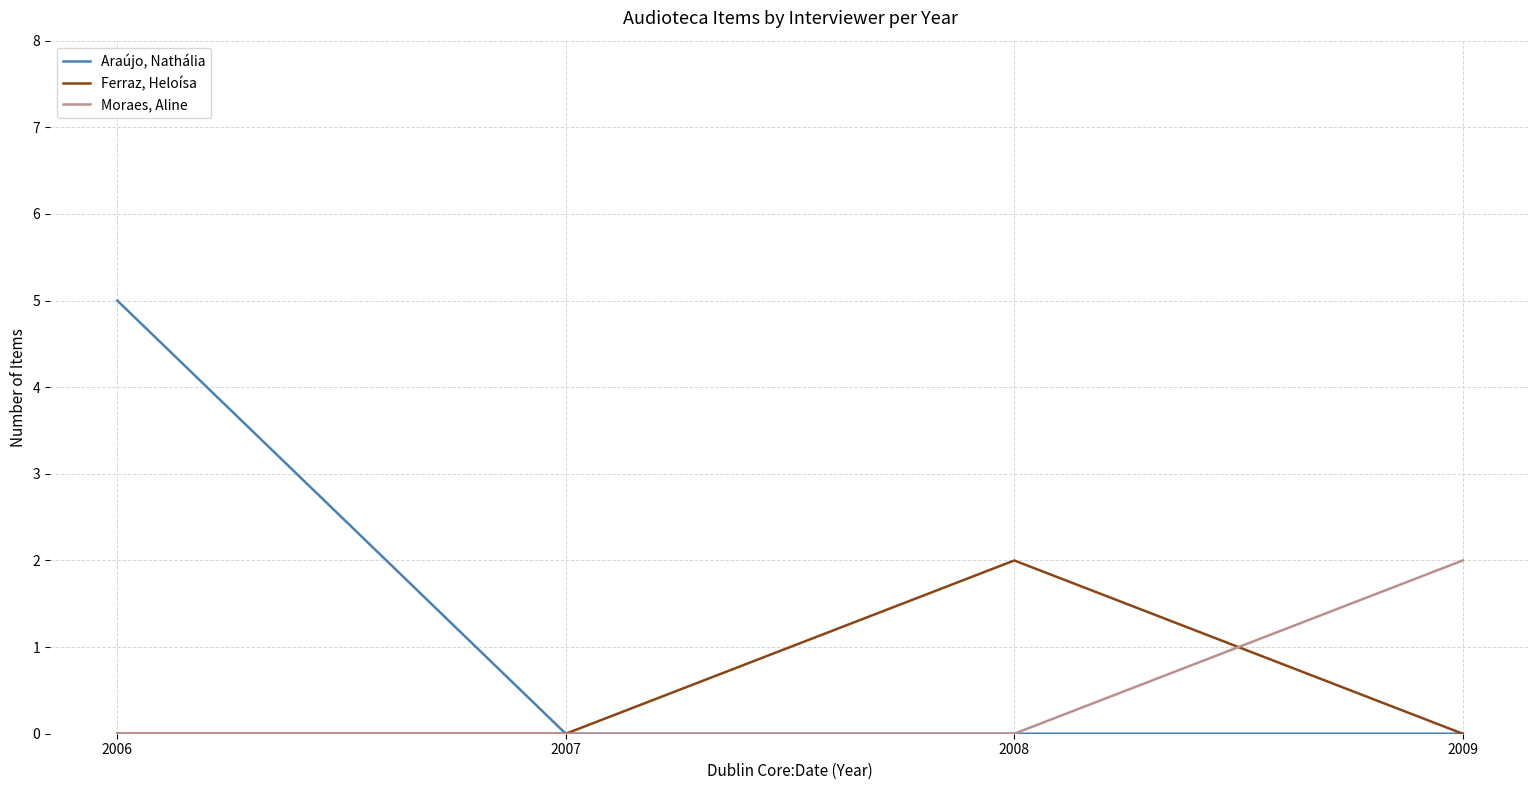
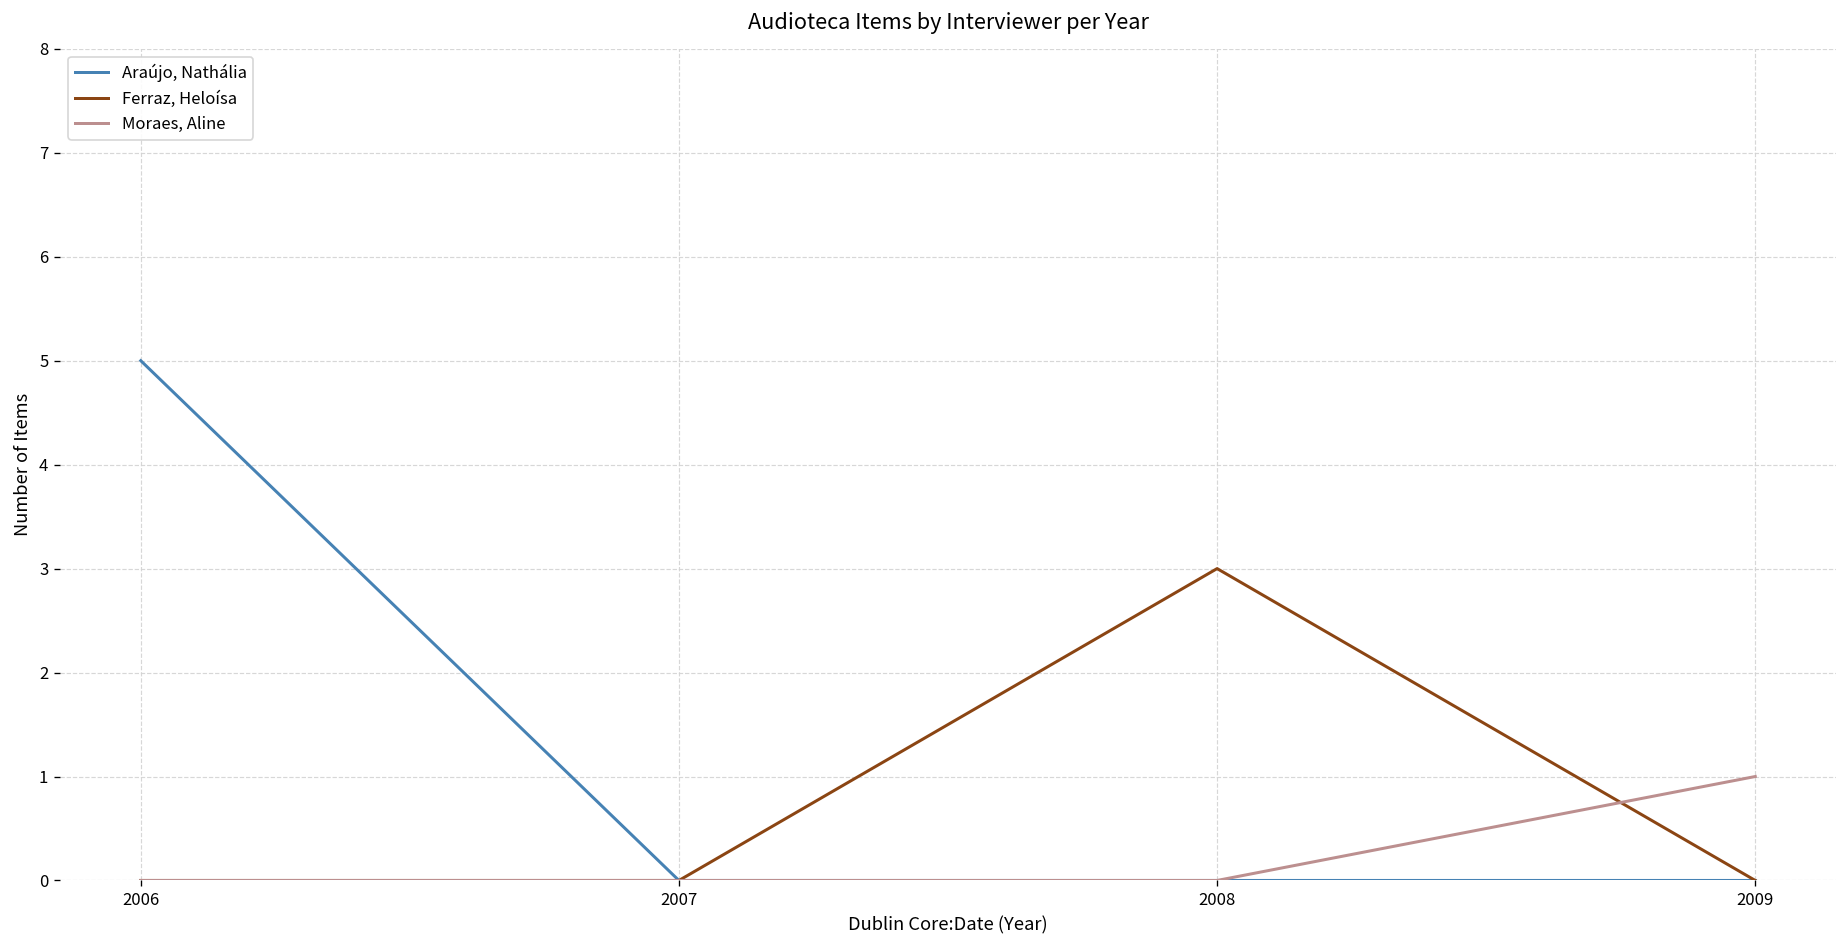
Ferraz, Heloísa, 2008: 2 -> 3
Moraes, Aline, 2009: 2 -> 1
